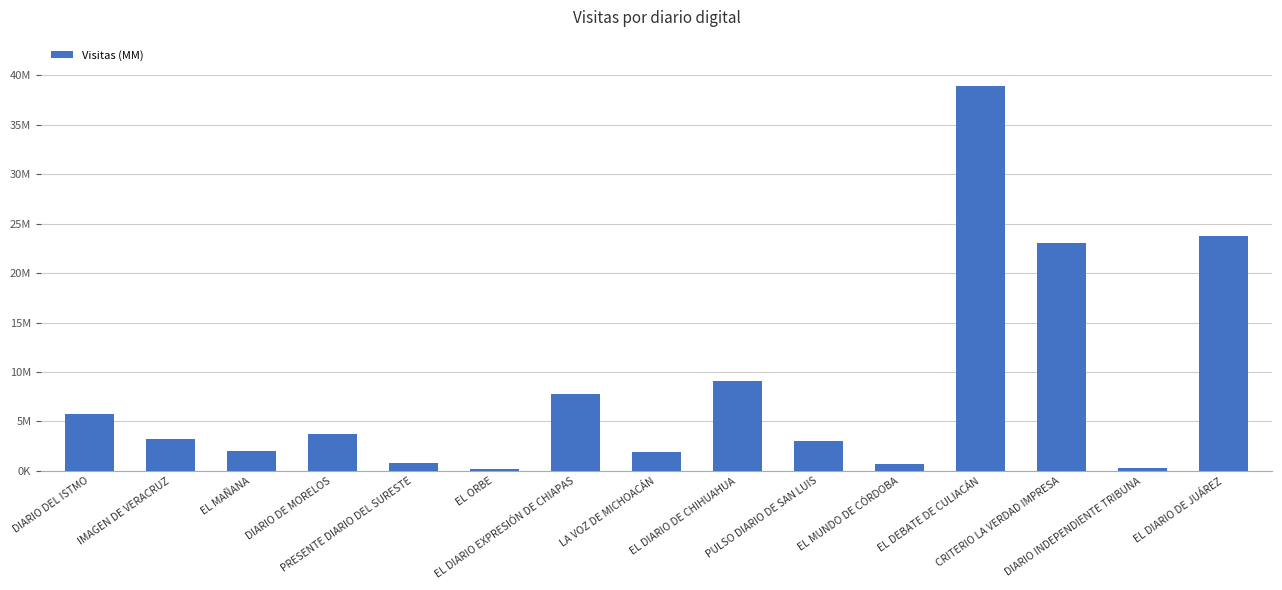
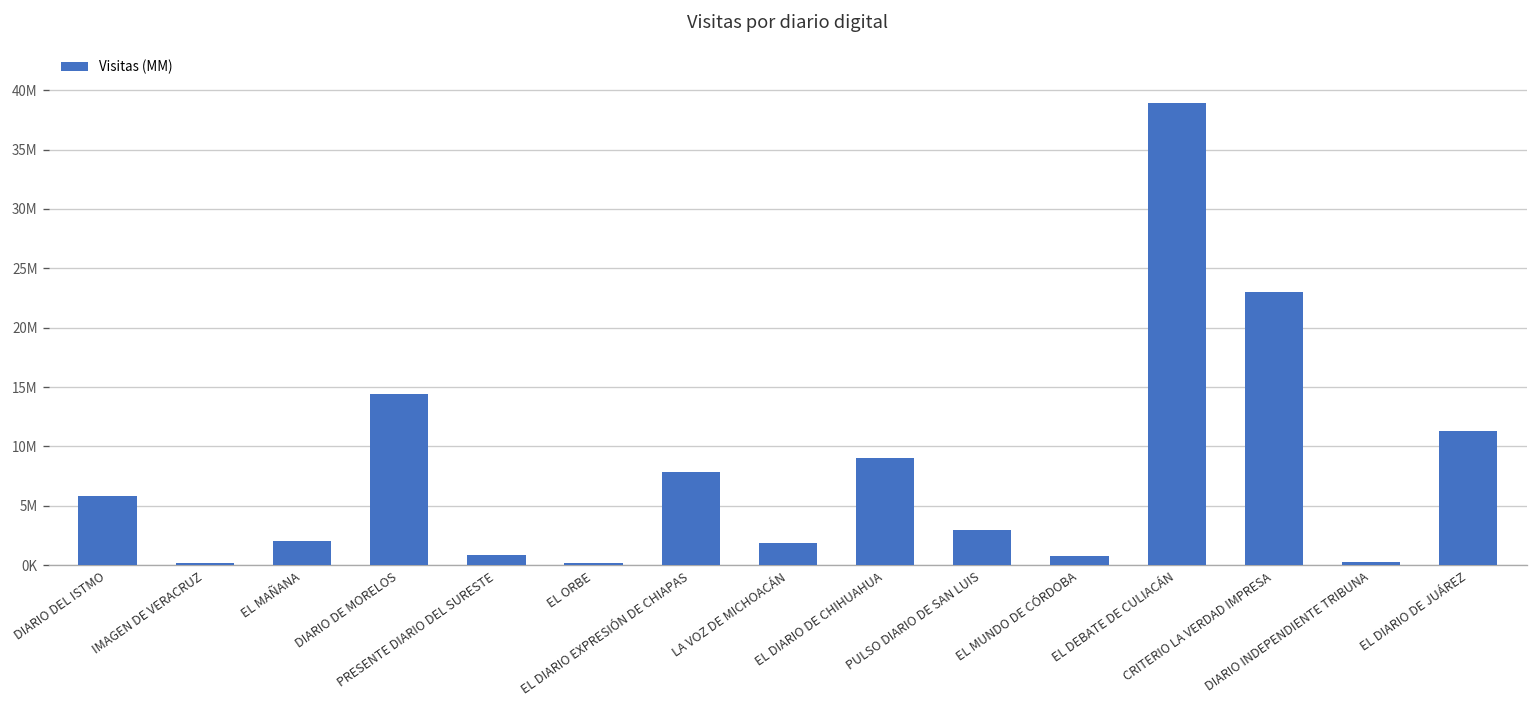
IMAGEN DE VERACRUZ: 3000000 -> 0
DIARIO DE MORELOS: 4000000 -> 14000000
EL DIARIO DE JUÁREZ: 24000000 -> 11000000
